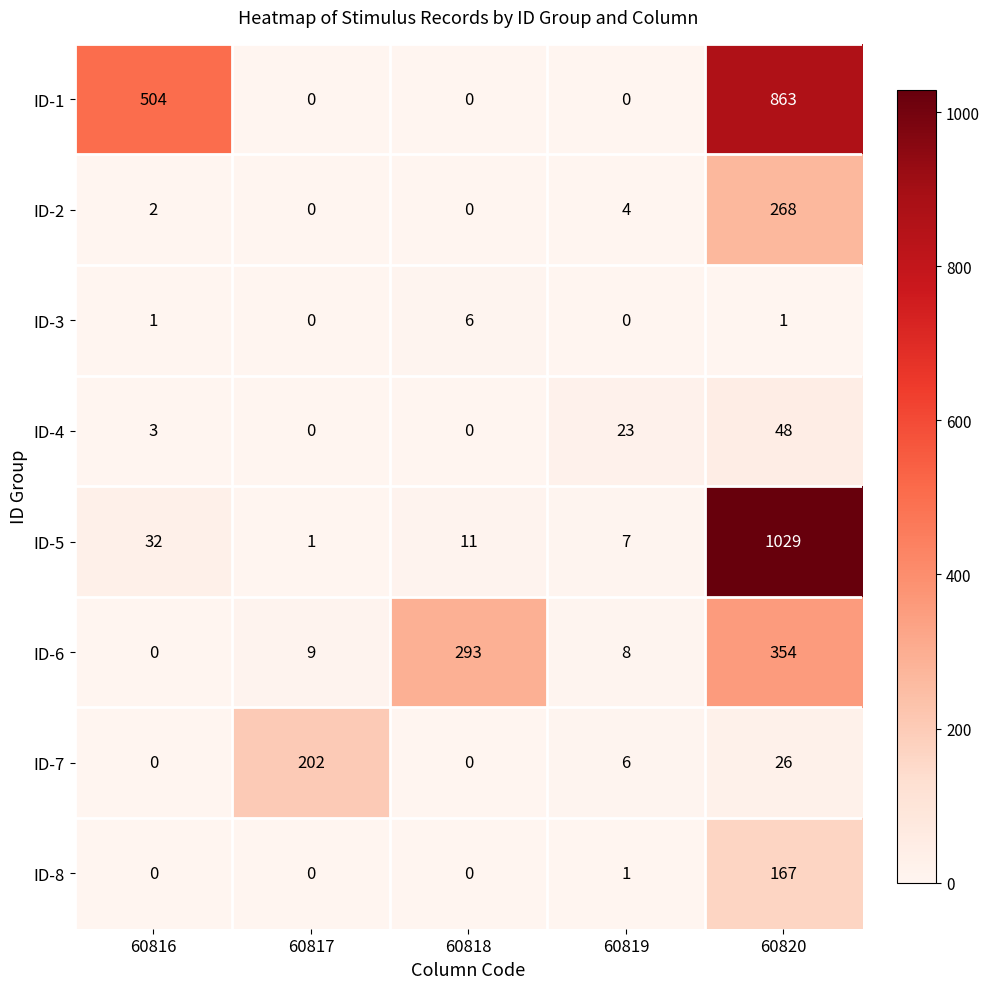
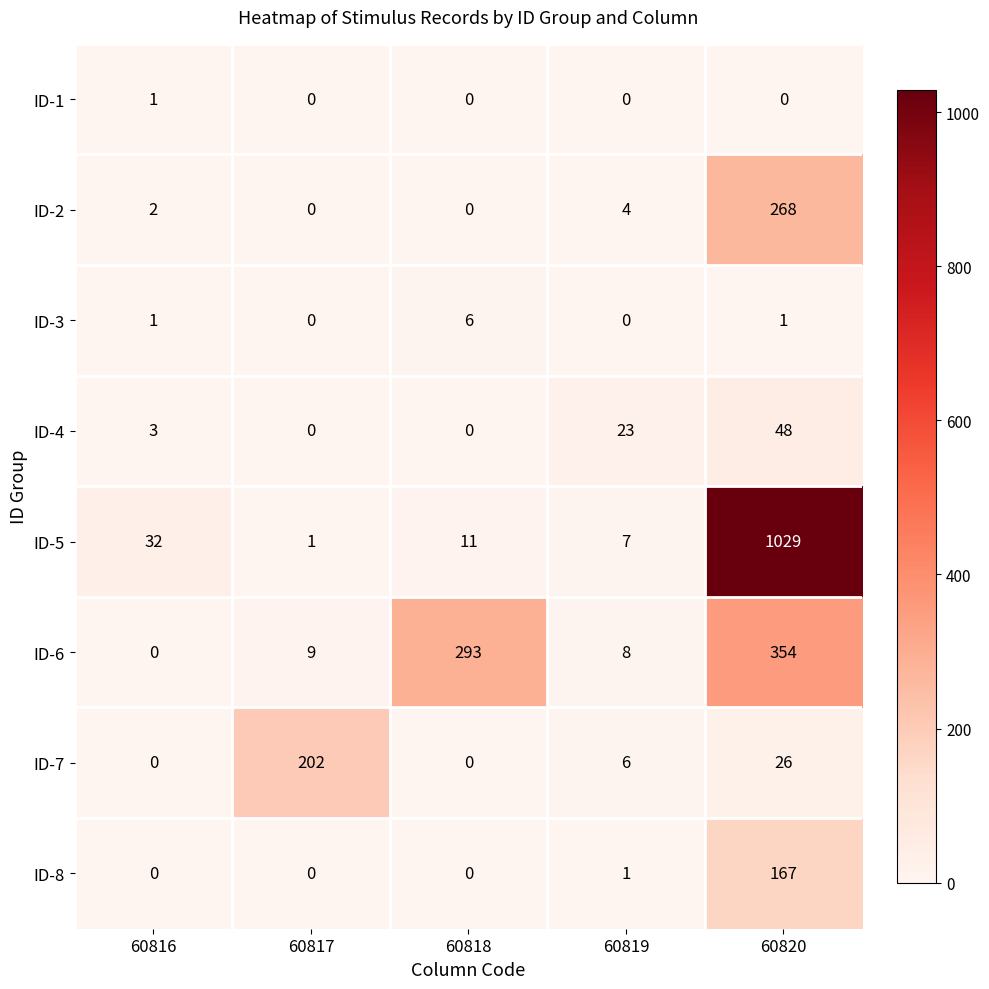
ID-1, 60816: 504 -> 1
ID-1, 60820: 863 -> 0
